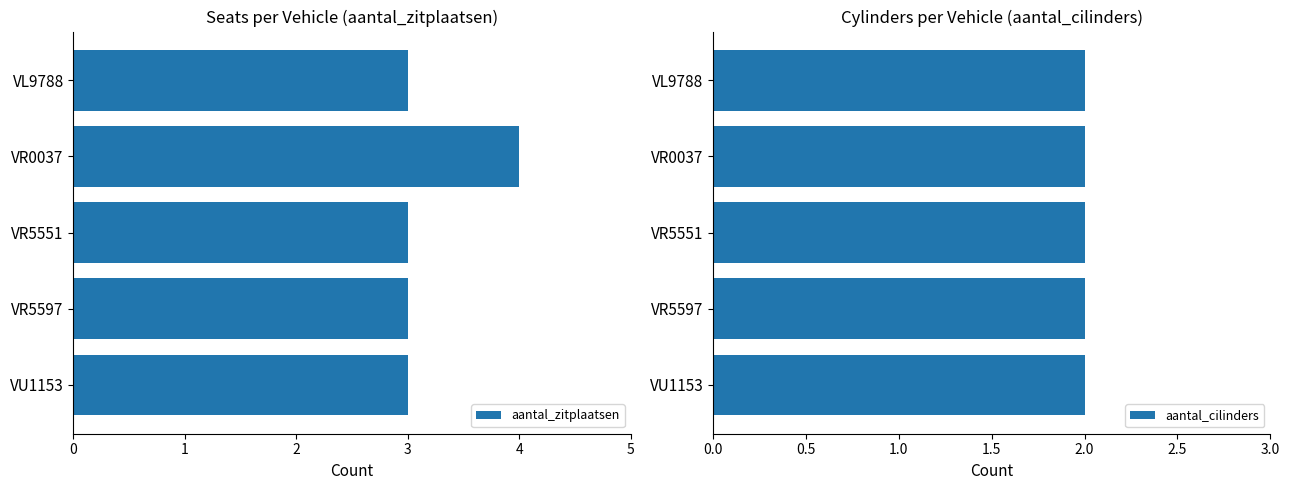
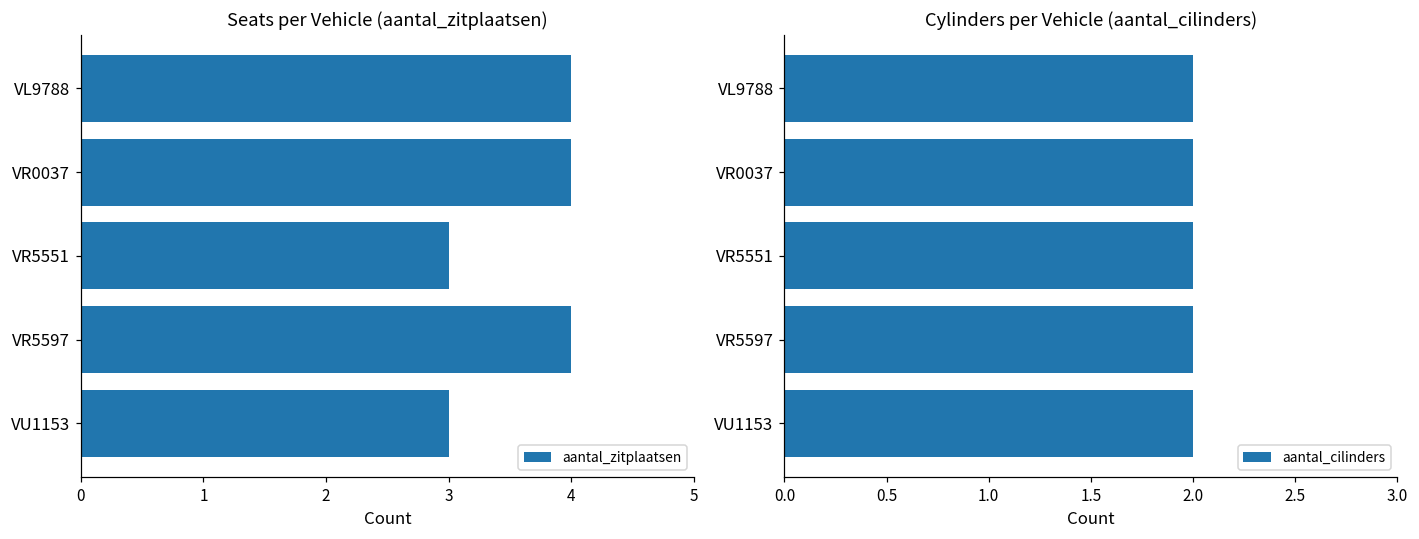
Seats per Vehicle (aantal_zitplaatsen), VL9788: 3 -> 4
Seats per Vehicle (aantal_zitplaatsen), VR5597: 3 -> 4
